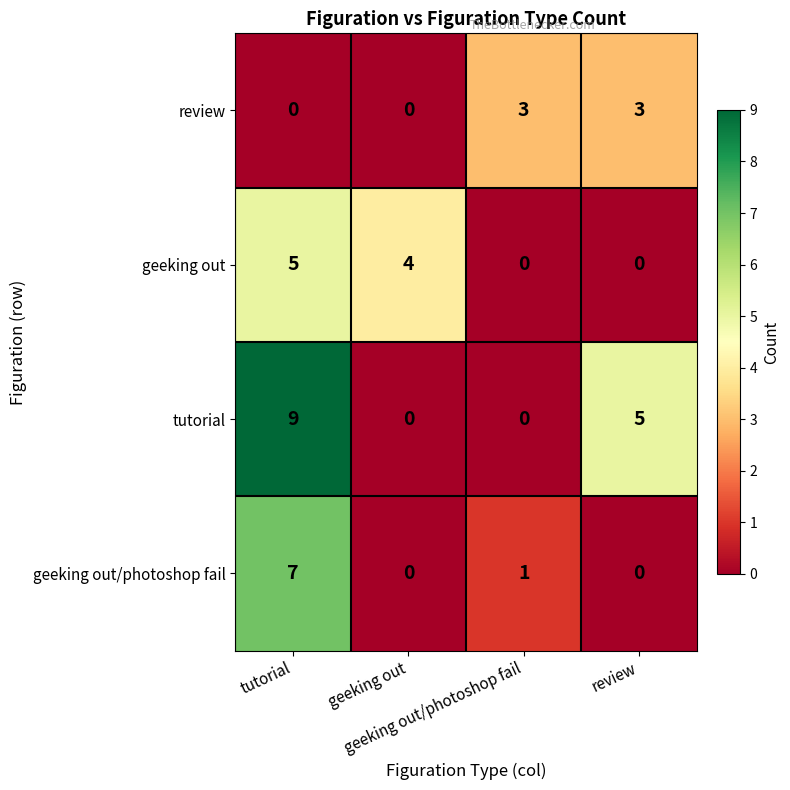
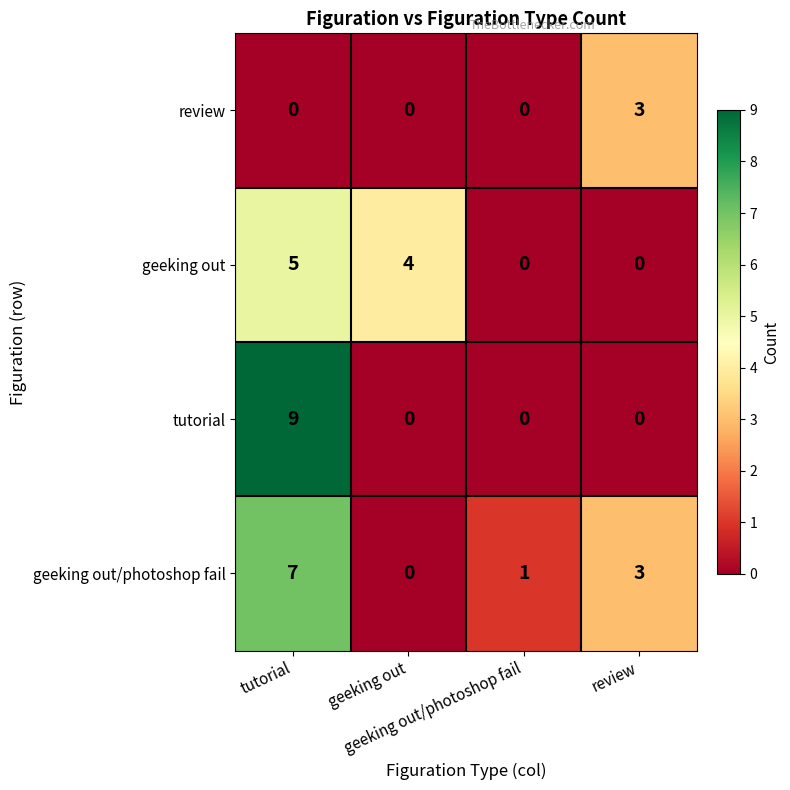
review, geeking out/photoshop fail: 3 -> 0
tutorial, review: 5 -> 0
geeking out/photoshop fail, review: 0 -> 3
